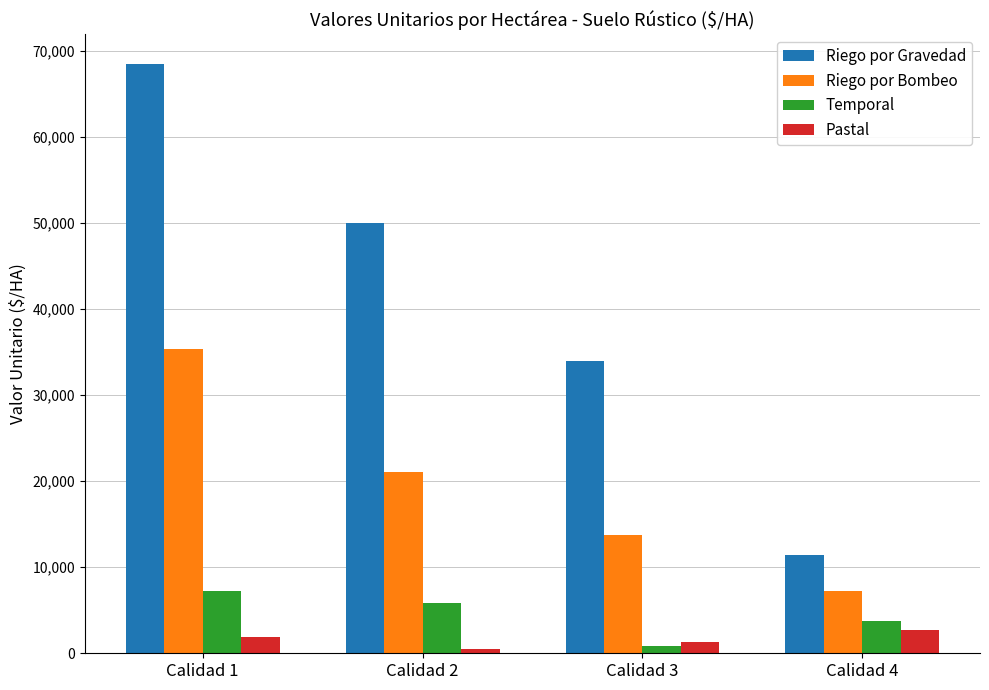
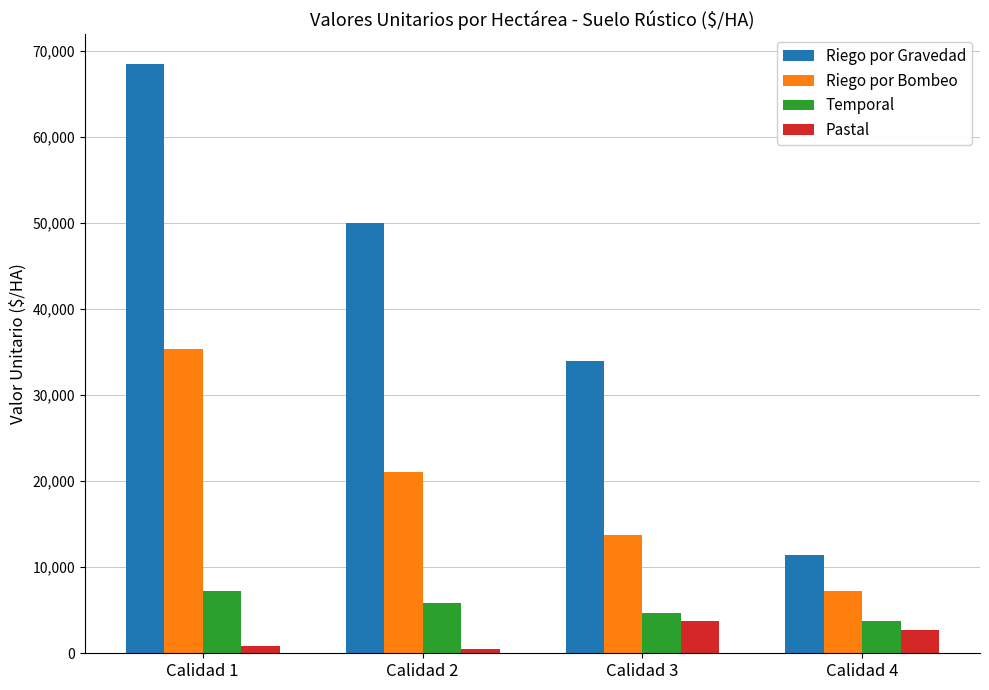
Pastal, Calidad 1: 2,000 -> 1,000
Temporal, Calidad 3: 1,000 -> 5,000
Pastal, Calidad 3: 1,000 -> 4,000
